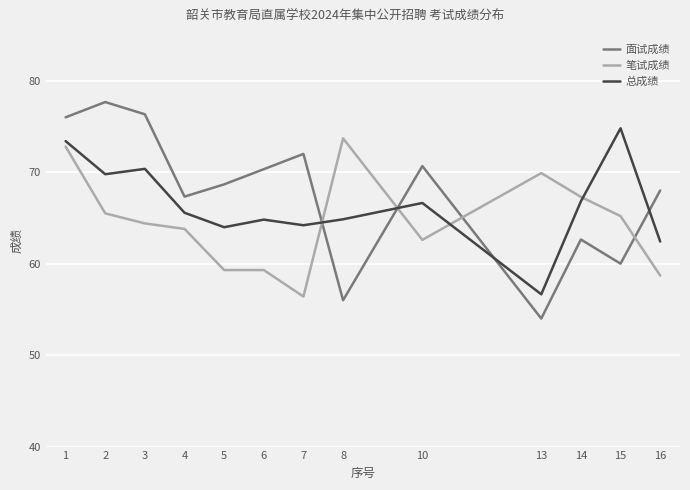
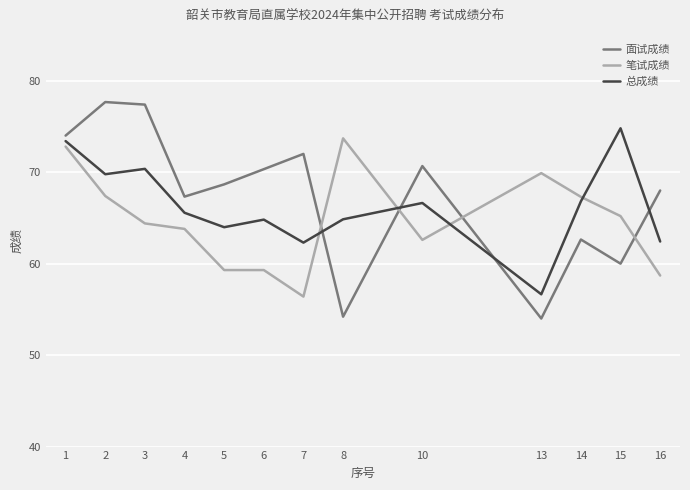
面试成绩, 1: 76 -> 74
笔试成绩, 2: 66 -> 67
面试成绩, 3: 76 -> 77
总成绩, 7: 64 -> 62
面试成绩, 8: 56 -> 54
